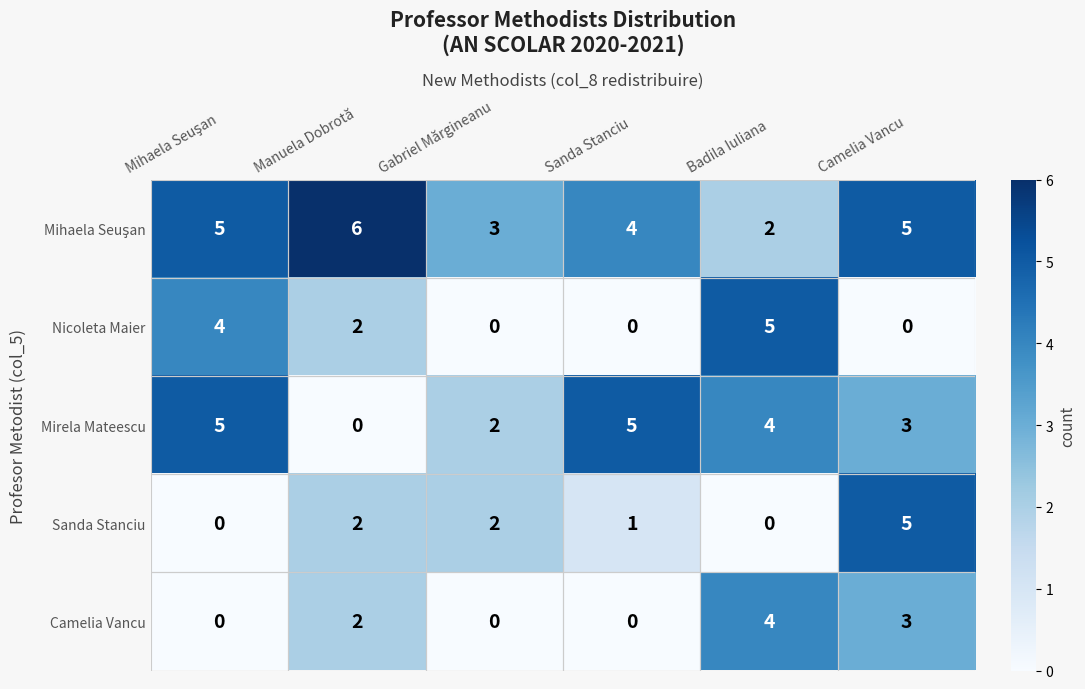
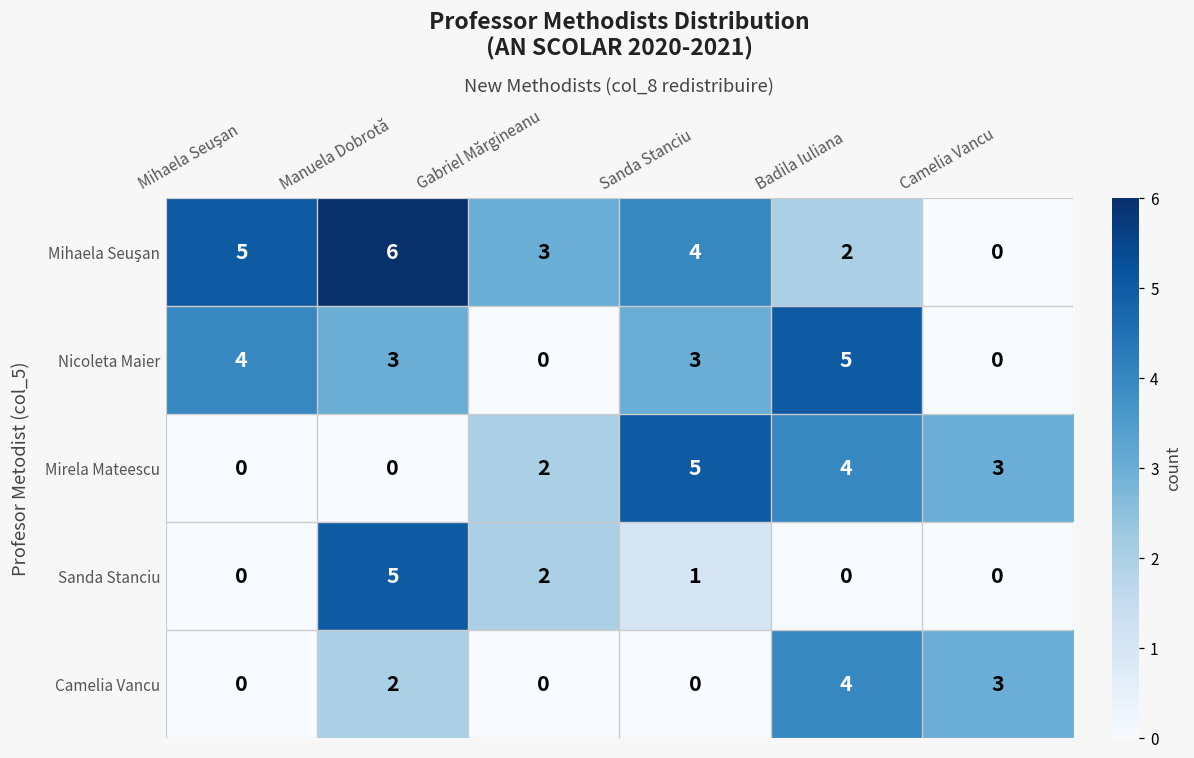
Mihaela Seuşan, Camelia Vancu: 5 -> 0
Nicoleta Maier, Manuela Dobrotă: 2 -> 3
Nicoleta Maier, Sanda Stanciu: 0 -> 3
Mirela Mateescu, Mihaela Seuşan: 5 -> 0
Sanda Stanciu, Manuela Dobrotă: 2 -> 5
Sanda Stanciu, Camelia Vancu: 5 -> 0
